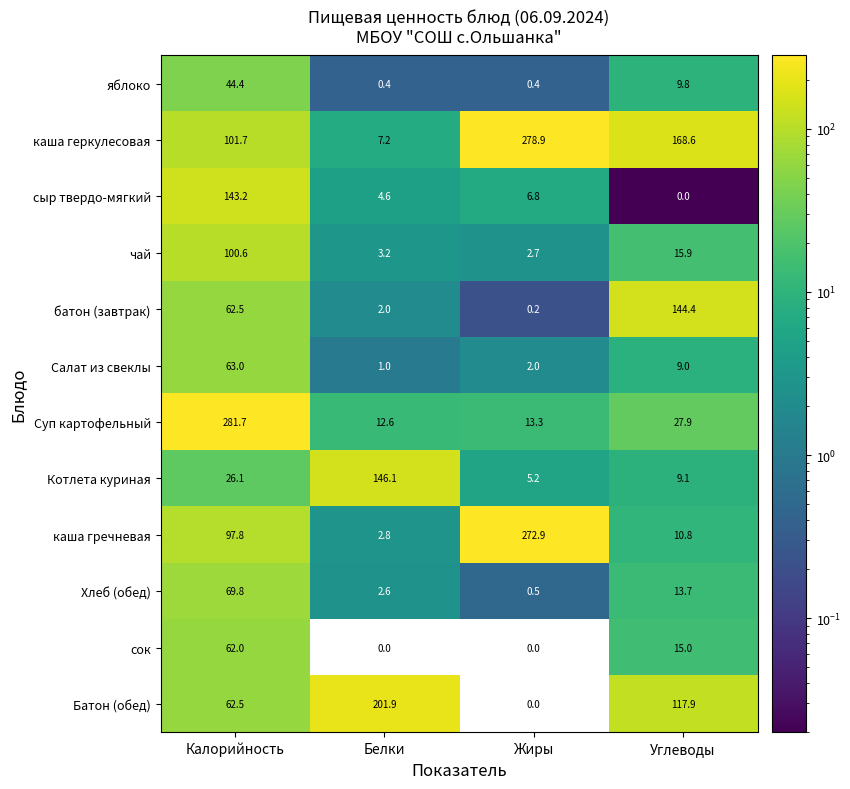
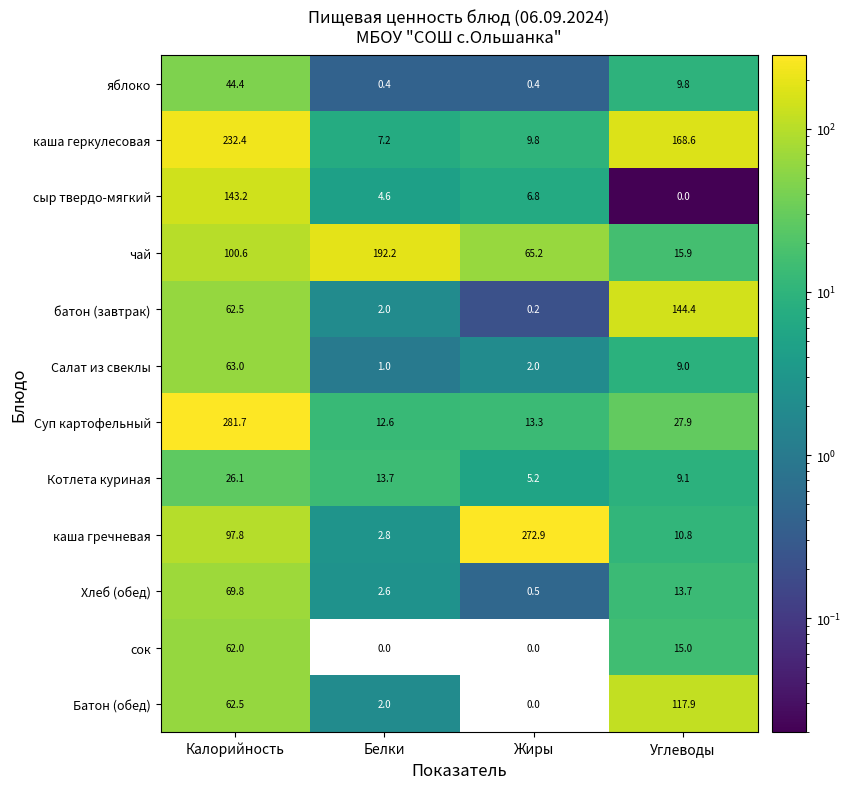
каша геркулесовая, Калорийность: 101.7 -> 232.4
каша геркулесовая, Жиры: 278.9 -> 9.8
чай, Белки: 3.2 -> 192.2
чай, Жиры: 2.7 -> 65.2
Котлета куриная, Белки: 146.1 -> 13.7
Батон (обед), Белки: 201.9 -> 2.0
